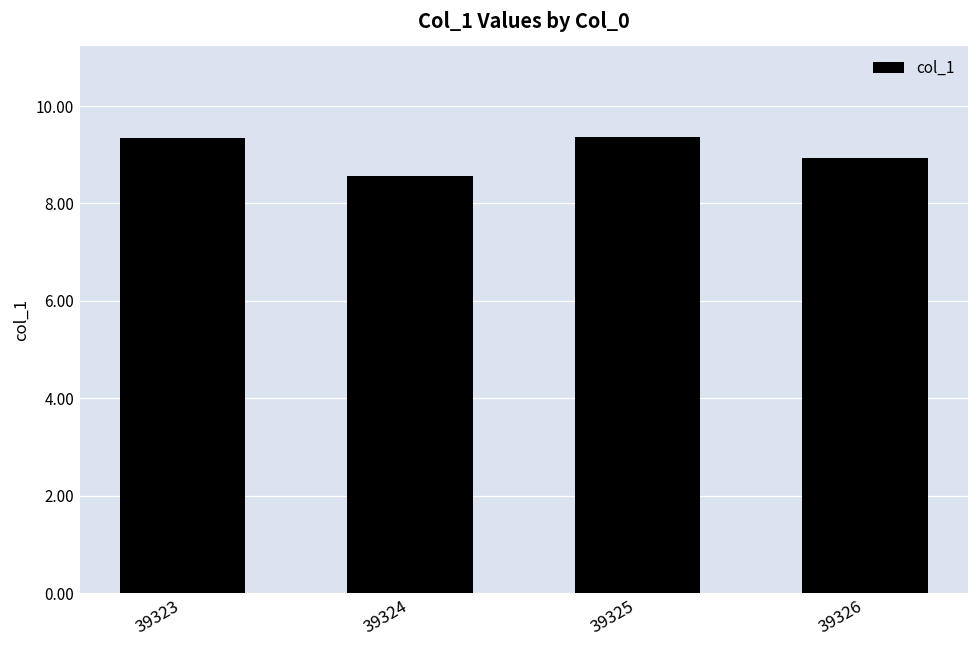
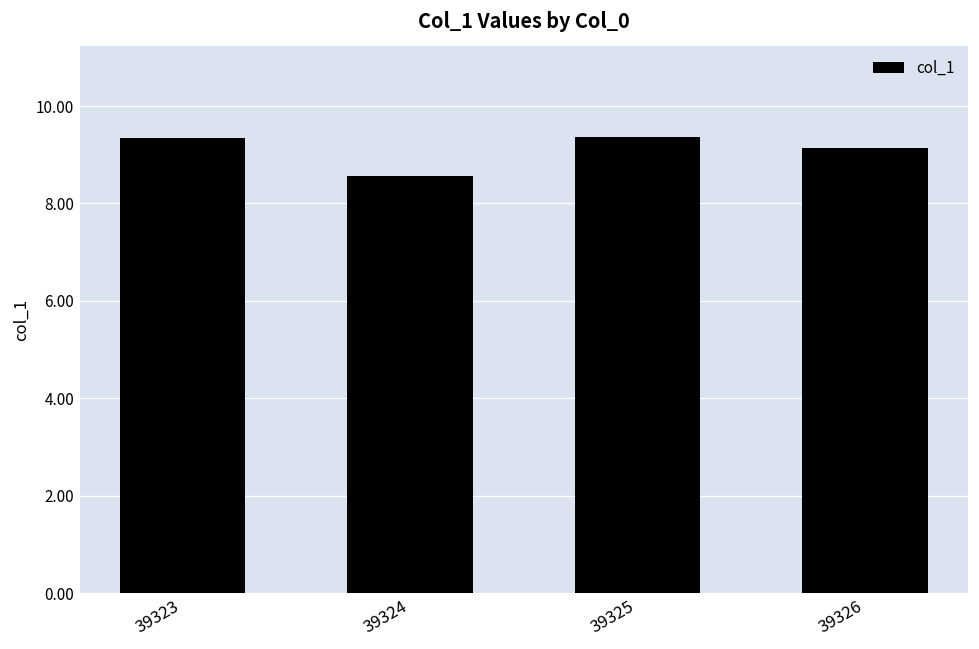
39326: 8.9 -> 9.1
